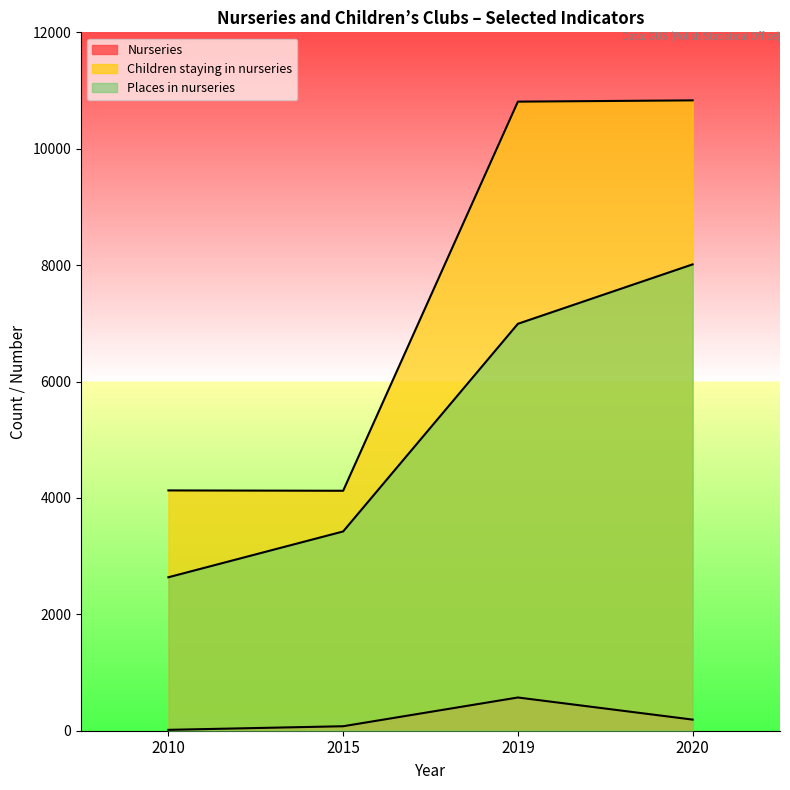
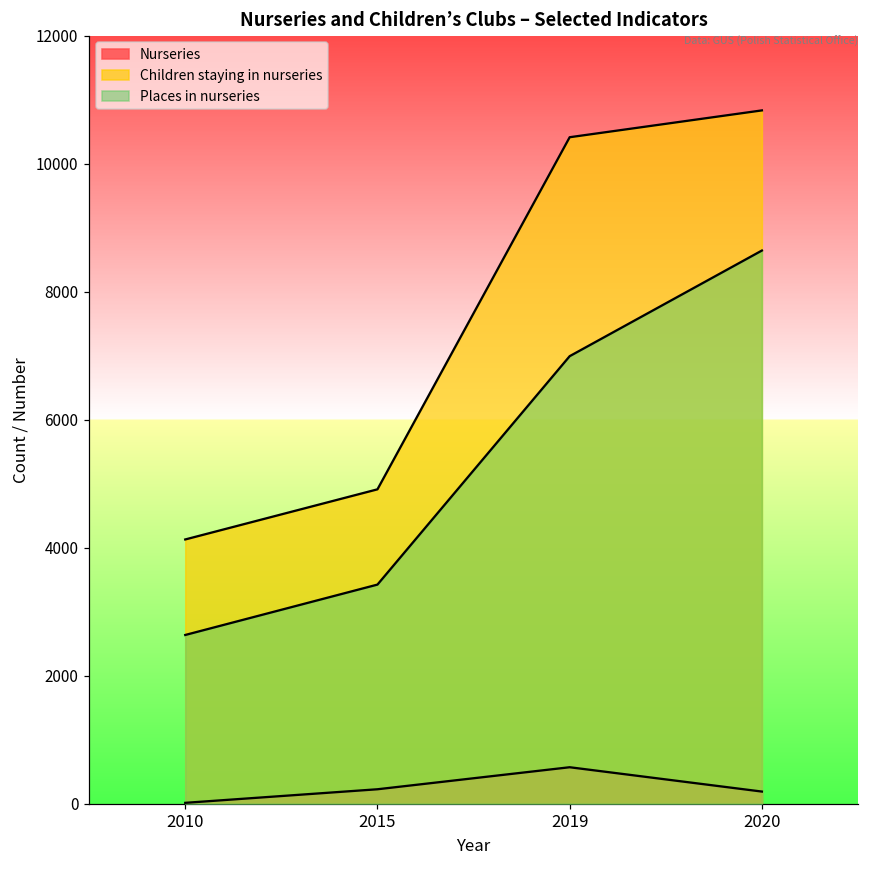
Nurseries, 2015: 100 -> 200
Children staying in nurseries, 2015: 4100 -> 4900
Children staying in nurseries, 2019: 10800 -> 10400
Places in nurseries, 2020: 8000 -> 8600
